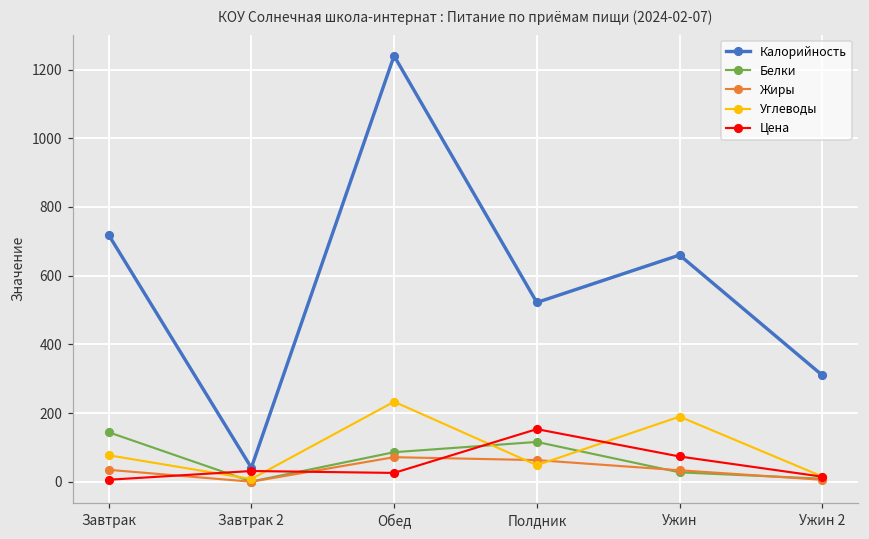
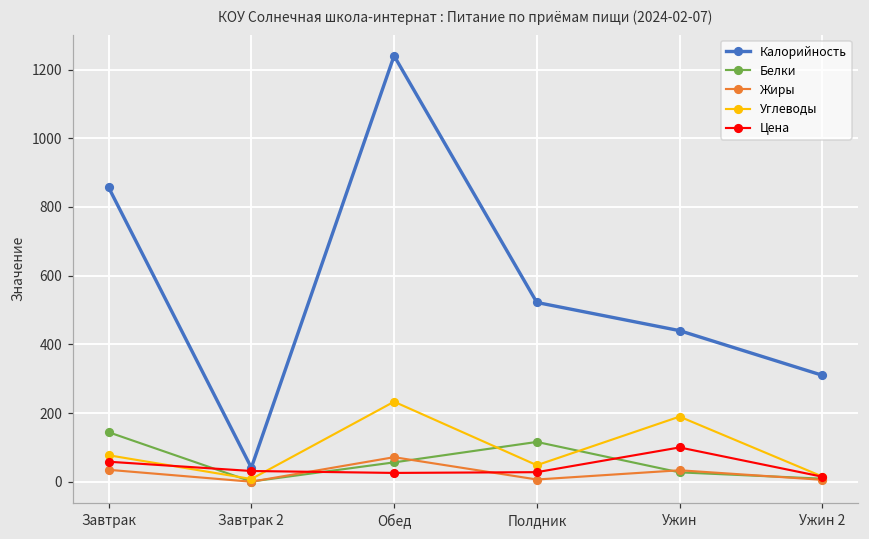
Калорийность, Завтрак: 720 -> 860
Цена, Завтрак: 10 -> 60
Белки, Обед: 90 -> 60
Жиры, Полдник: 60 -> 10
Цена, Полдник: 150 -> 30
Калорийность, Ужин: 660 -> 440
Цена, Ужин: 70 -> 100
